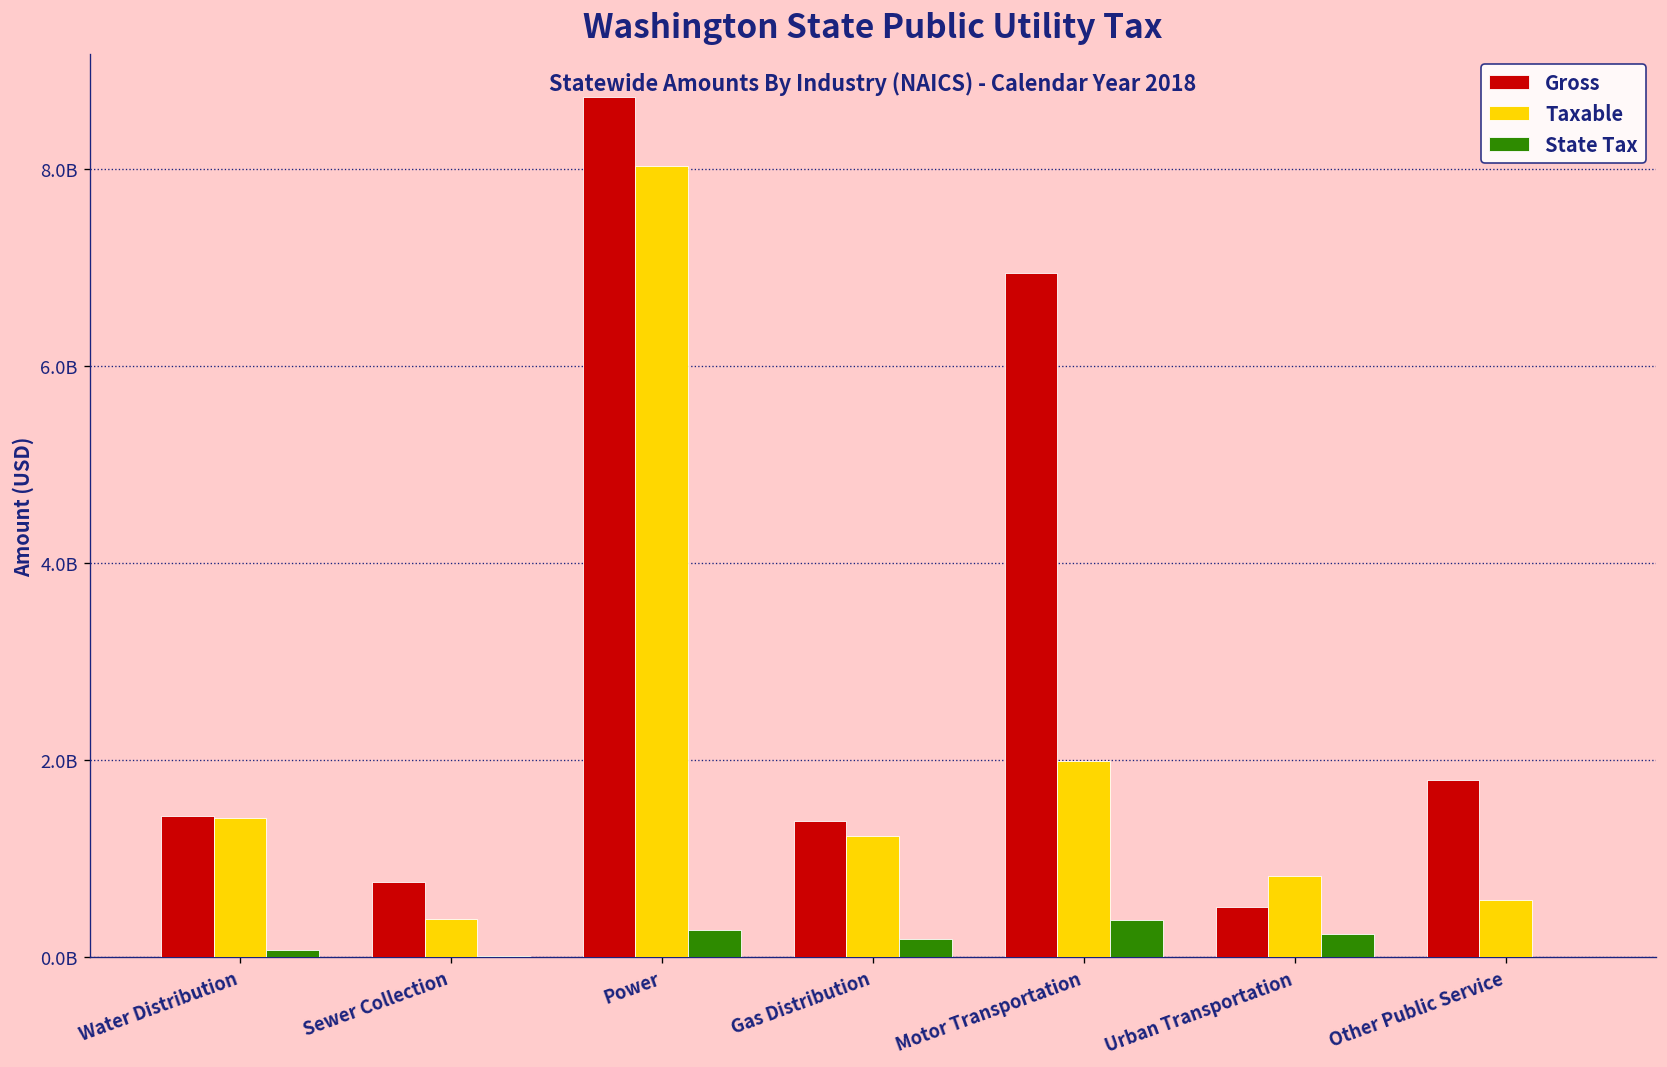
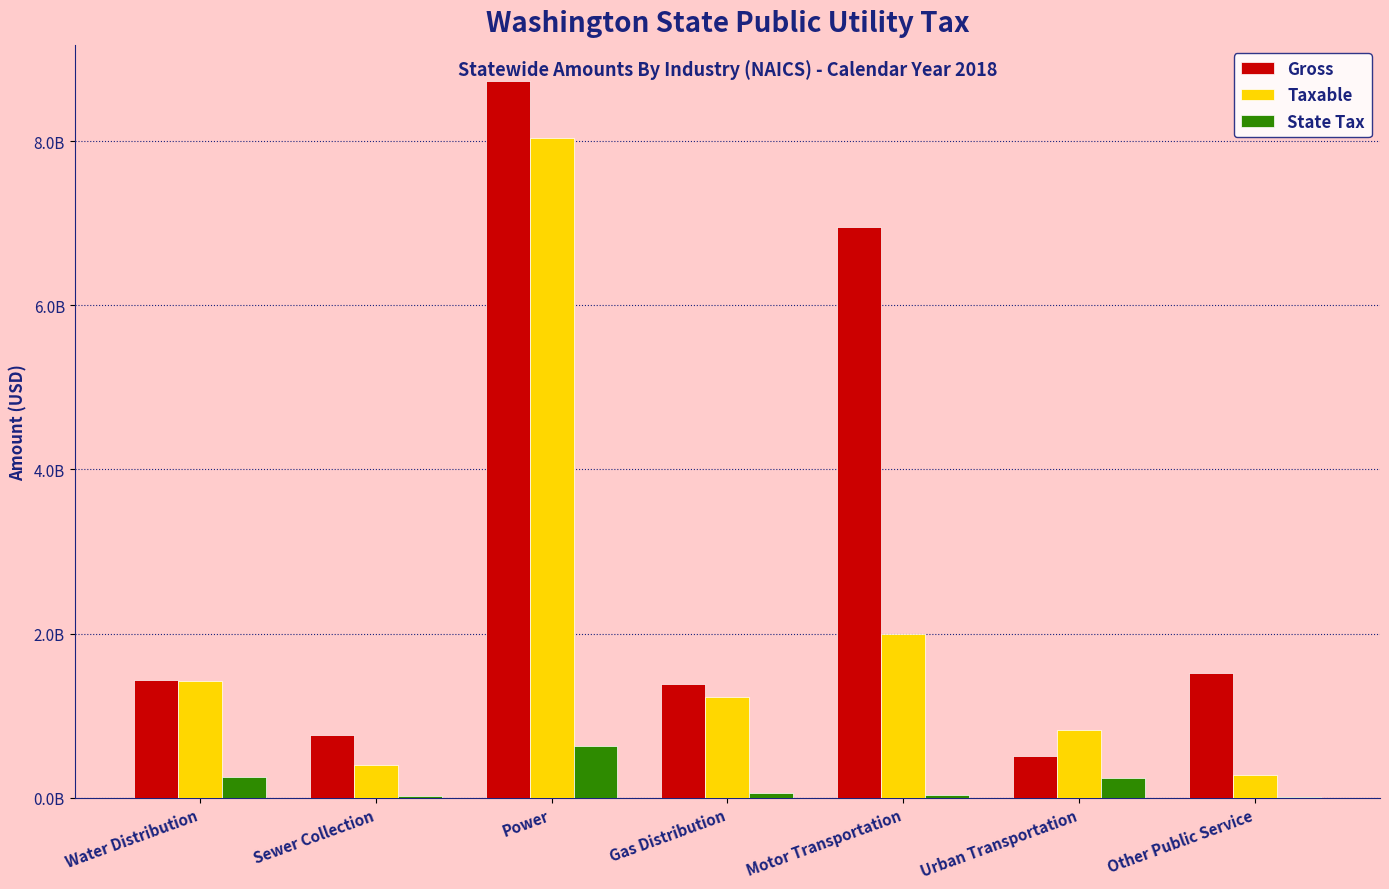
State Tax, Water Distribution: 100000000 -> 200000000
State Tax, Power: 300000000 -> 600000000
State Tax, Gas Distribution: 200000000 -> 100000000
State Tax, Motor Transportation: 400000000 -> 0
Gross, Other Public Service: 1800000000 -> 1500000000
Taxable, Other Public Service: 600000000 -> 300000000
